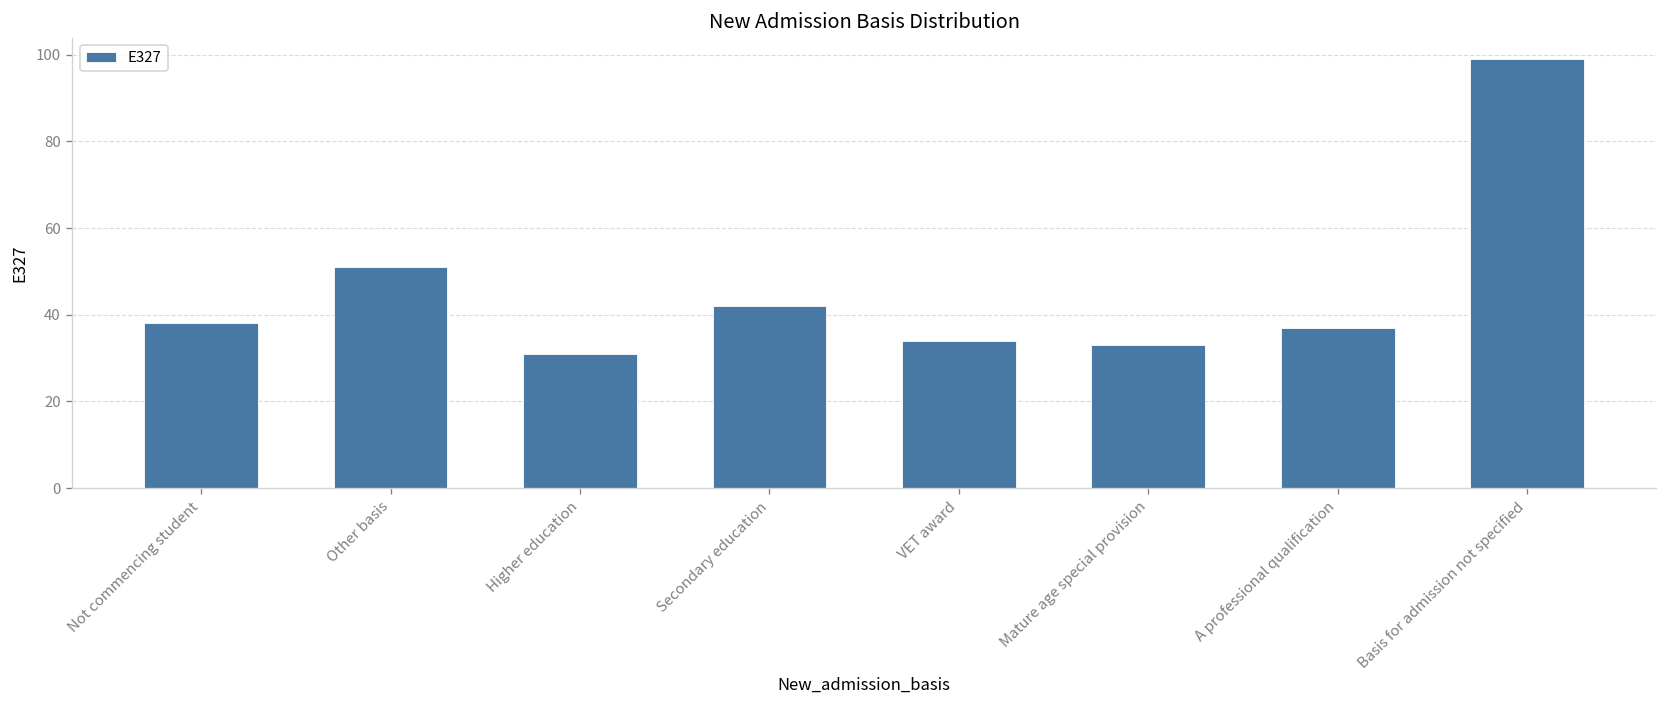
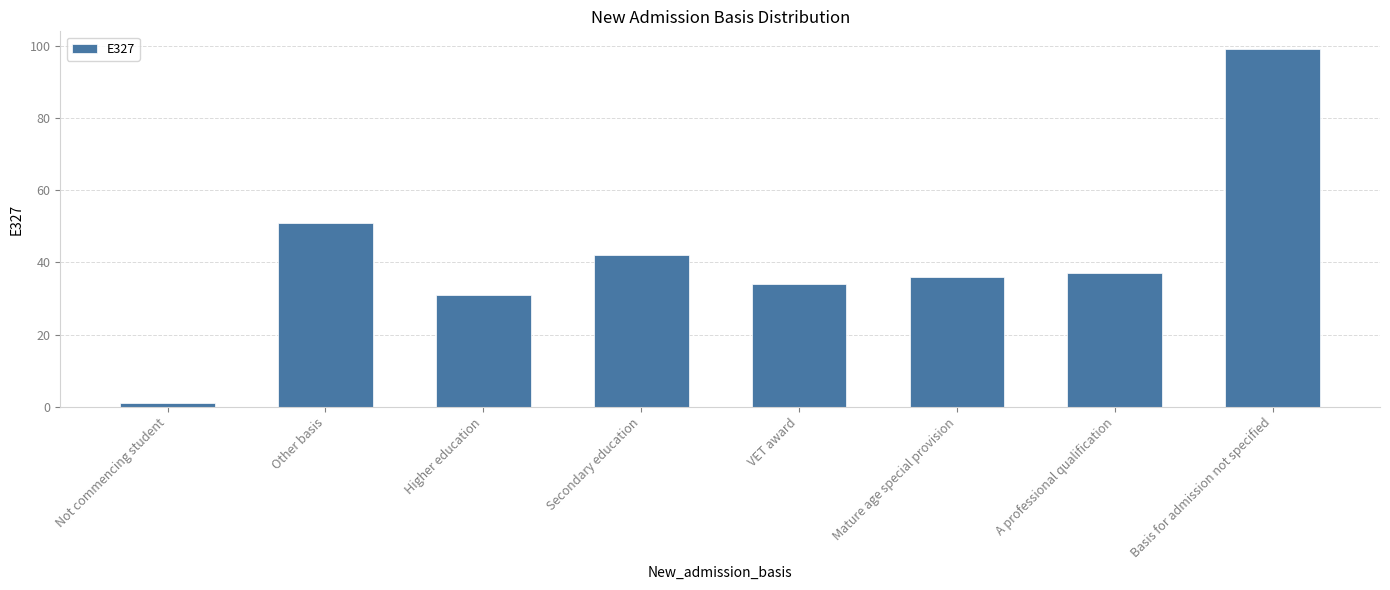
Not commencing student: 38 -> 1
Mature age special provision: 33 -> 36
